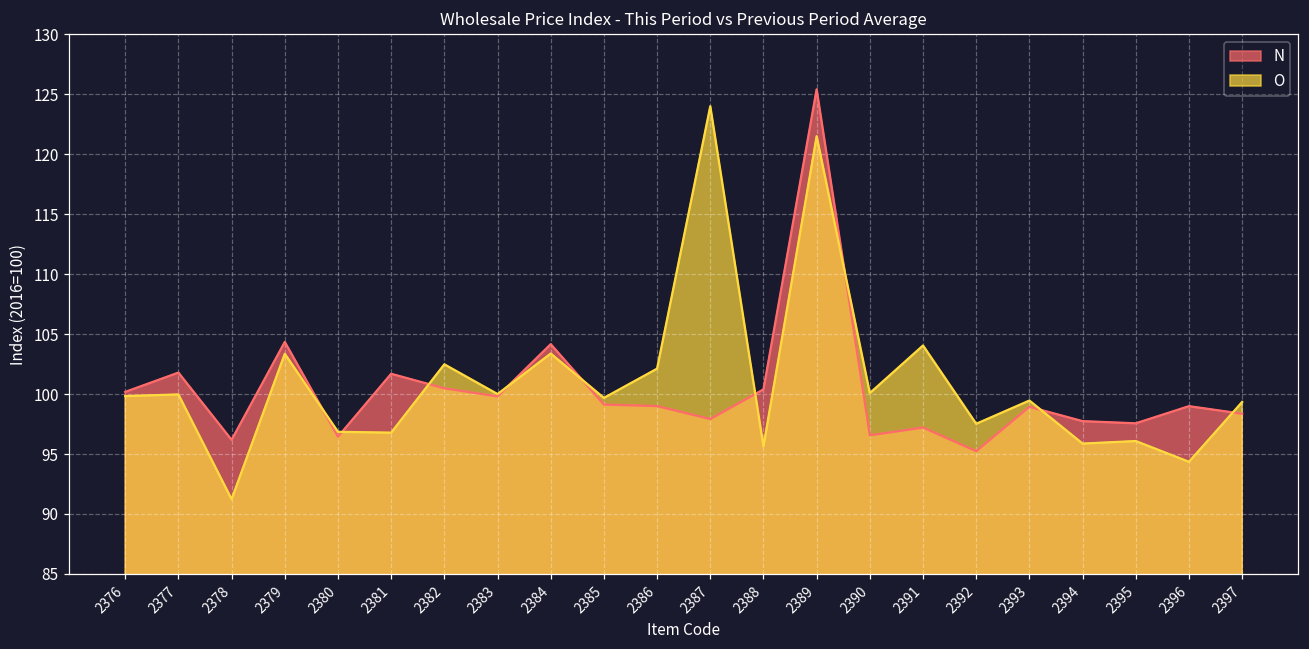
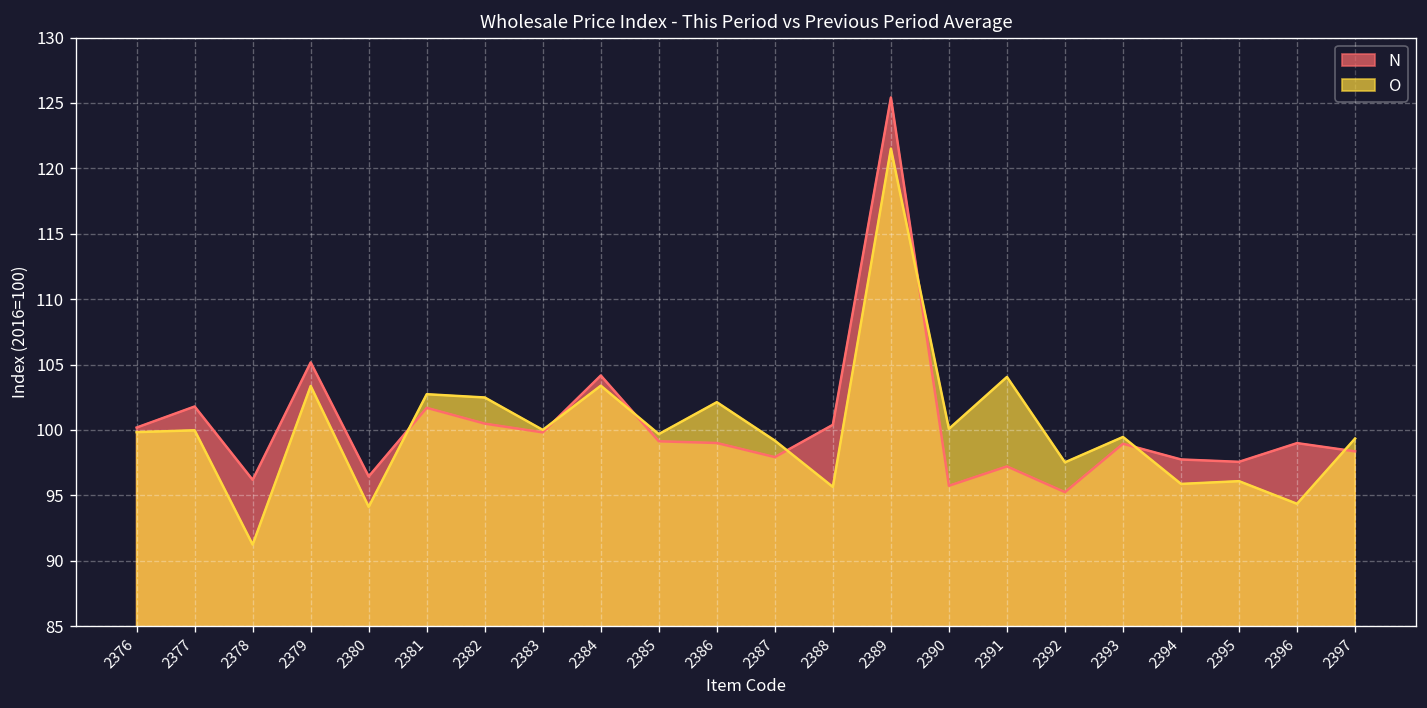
N, 2379: 104.4 -> 105.2
O, 2380: 96.9 -> 94.1
O, 2381: 96.8 -> 102.7
O, 2387: 124.0 -> 99.2
N, 2390: 96.6 -> 95.7
